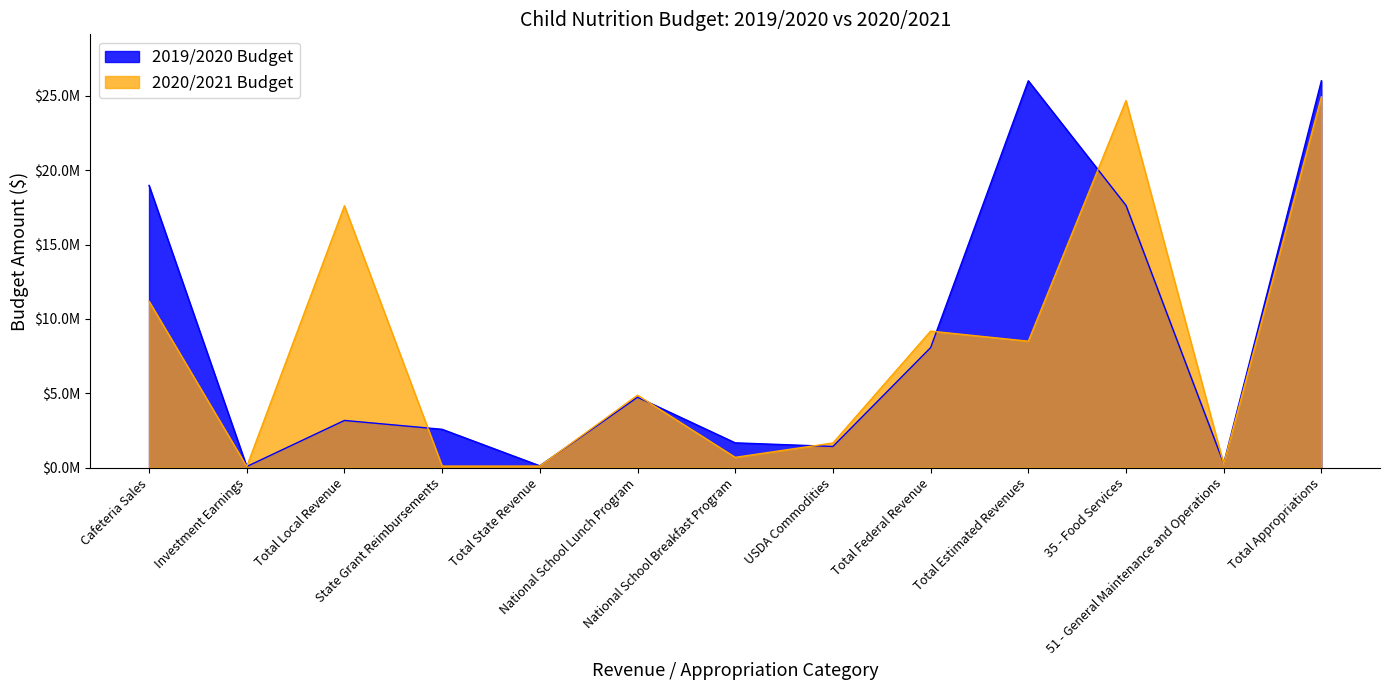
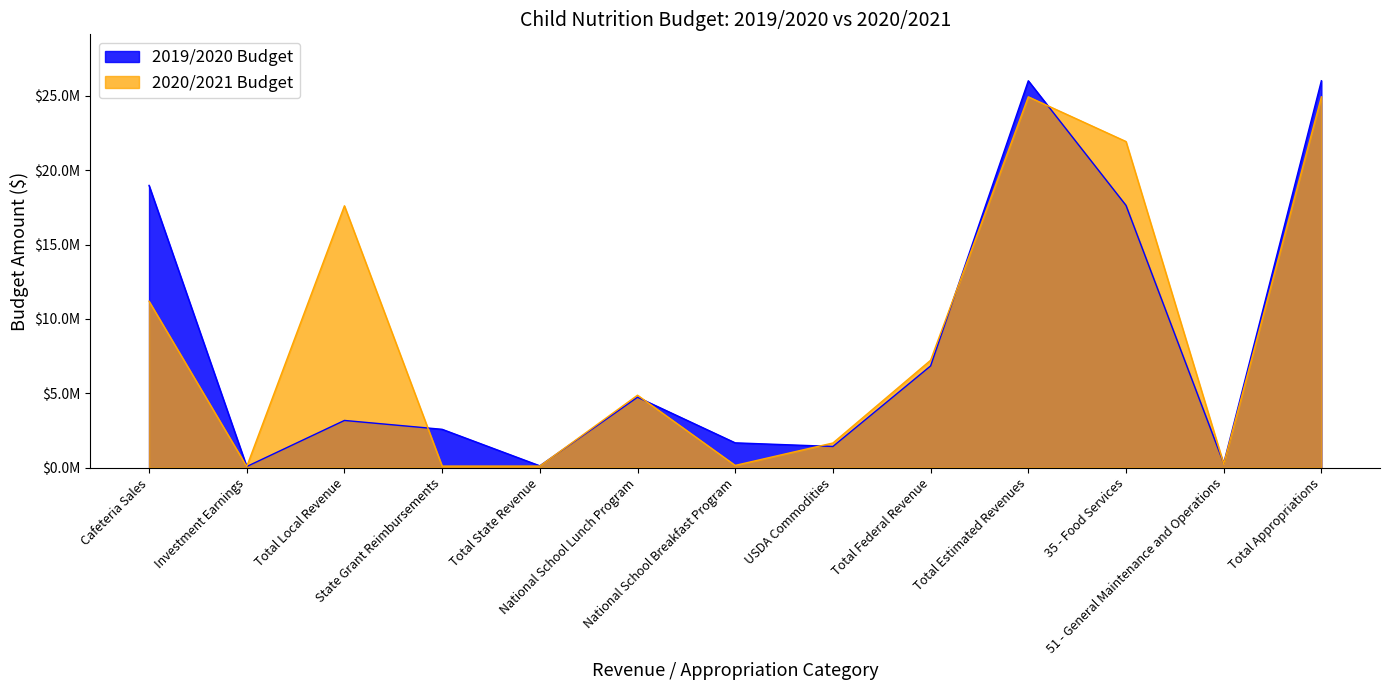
2020/2021 Budget, National School Breakfast Program: $700000 -> $200000
2019/2020 Budget, Total Federal Revenue: $8100000 -> $6800000
2020/2021 Budget, Total Federal Revenue: $9200000 -> $7200000
2020/2021 Budget, Total Estimated Revenues: $8500000 -> $24900000
2020/2021 Budget, 35 - Food Services: $24700000 -> $21900000
